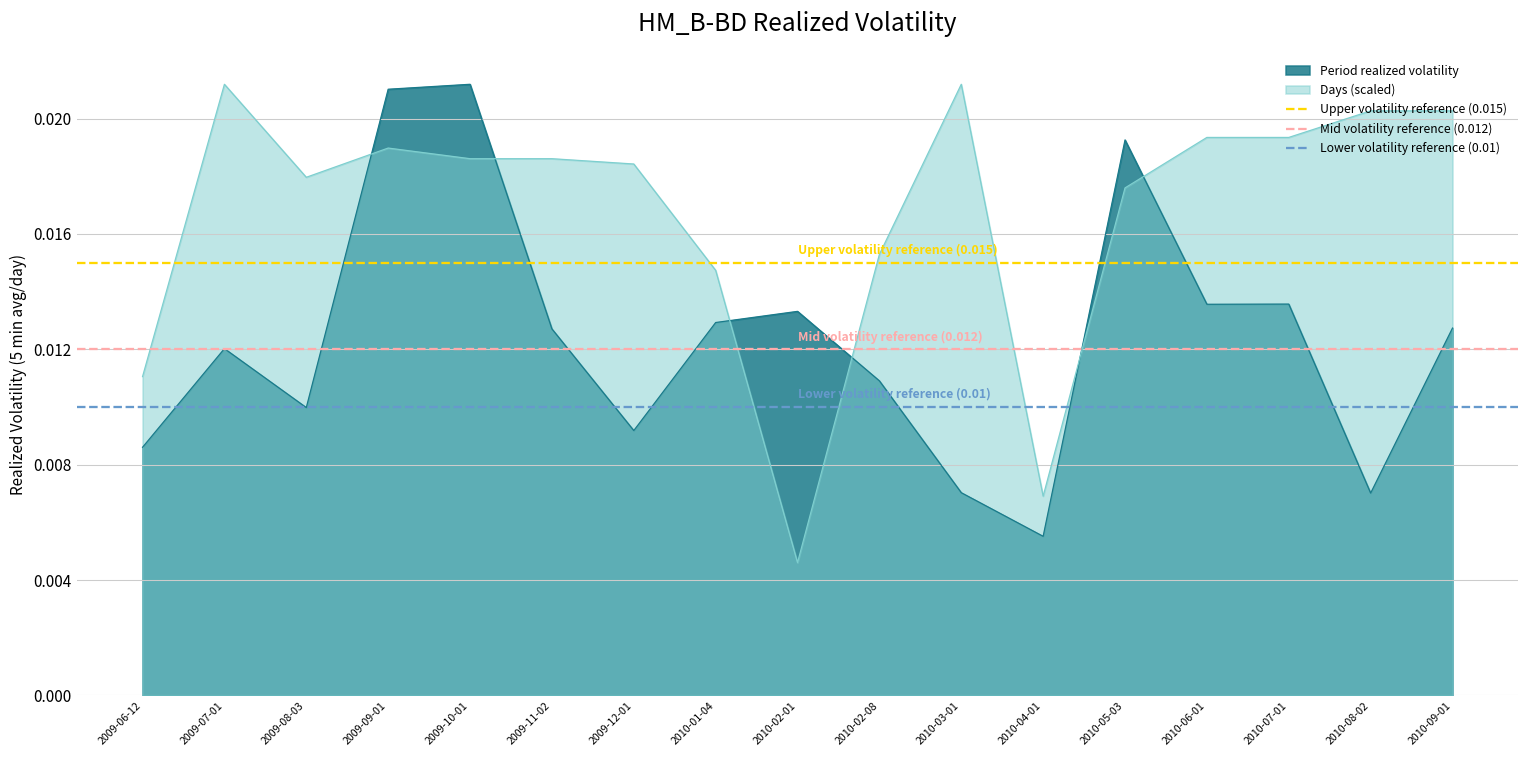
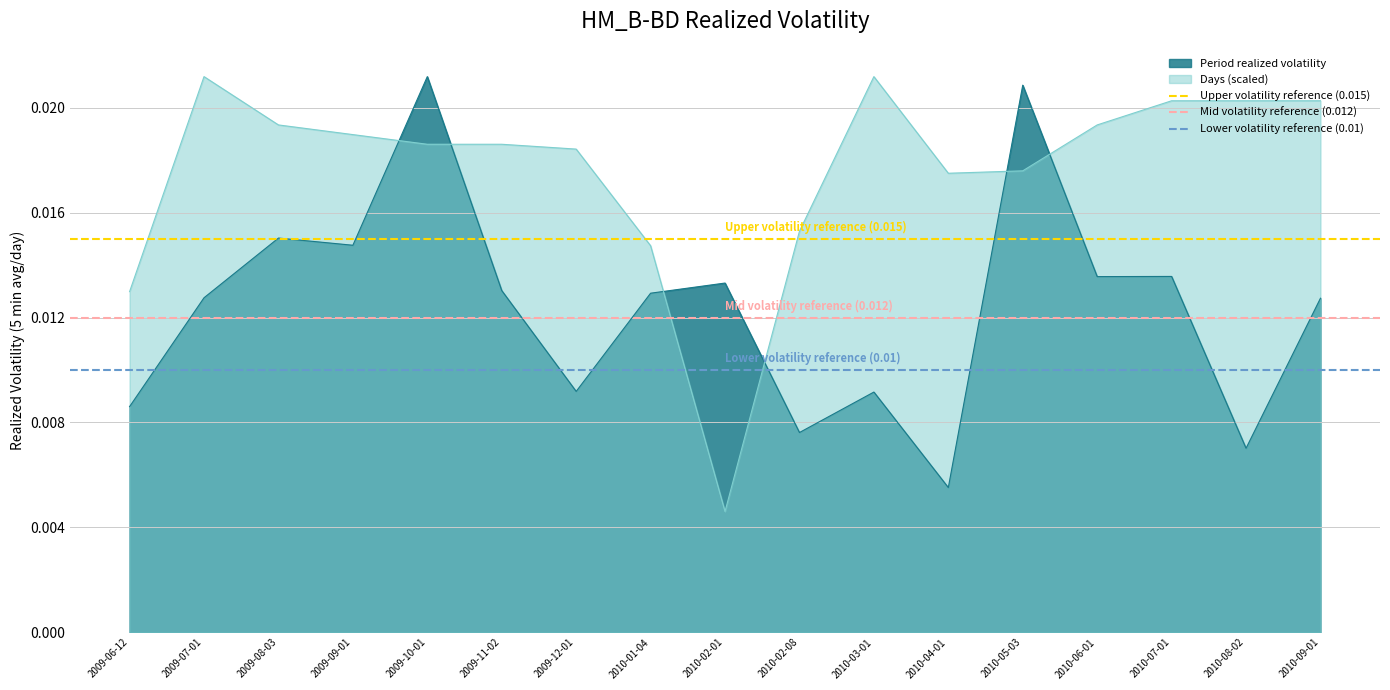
Days (scaled), 2009-06-12: 0.0111 -> 0.0130
Period realized volatility, 2009-07-01: 0.0120 -> 0.0128
Period realized volatility, 2009-08-03: 0.0100 -> 0.0150
Days (scaled), 2009-08-03: 0.0180 -> 0.0193
Period realized volatility, 2009-09-01: 0.0210 -> 0.0148
Period realized volatility, 2009-11-02: 0.0127 -> 0.0130
Period realized volatility, 2010-02-08: 0.0109 -> 0.0076
Period realized volatility, 2010-03-01: 0.0070 -> 0.0092
Days (scaled), 2010-04-01: 0.0069 -> 0.0175
Period realized volatility, 2010-05-03: 0.0193 -> 0.0209
Days (scaled), 2010-07-01: 0.0193 -> 0.0203
